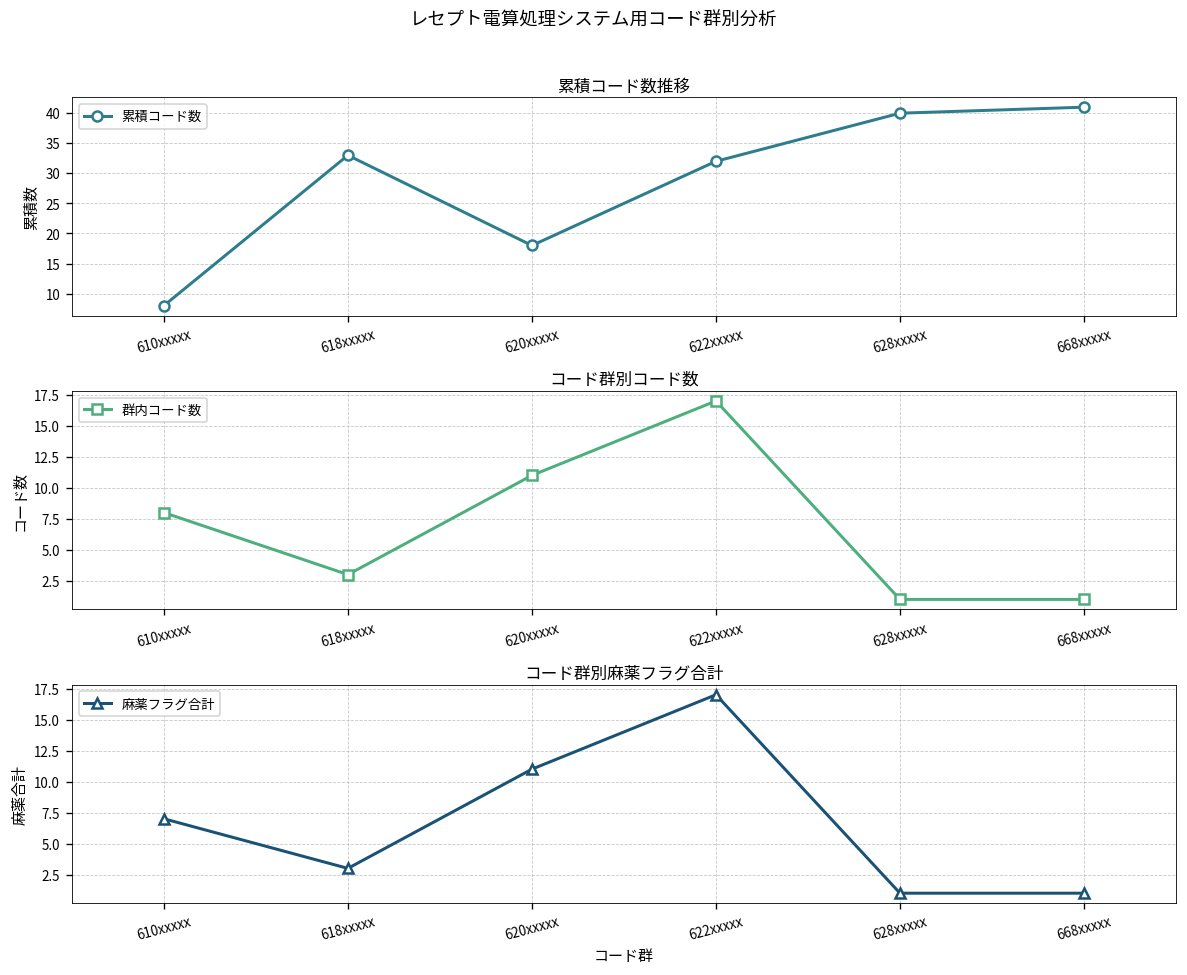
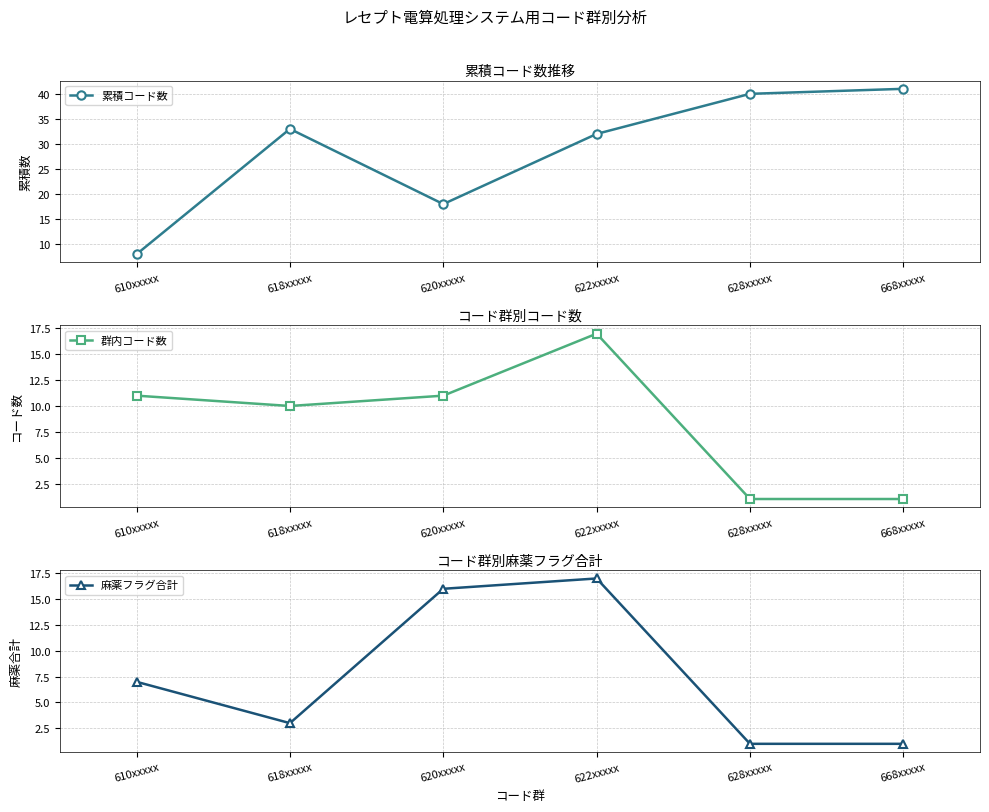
コード群別コード数, 610xxxxx: 8 -> 11
コード群別コード数, 618xxxxx: 3 -> 10
コード群別麻薬フラグ合計, 620xxxxx: 11 -> 16
